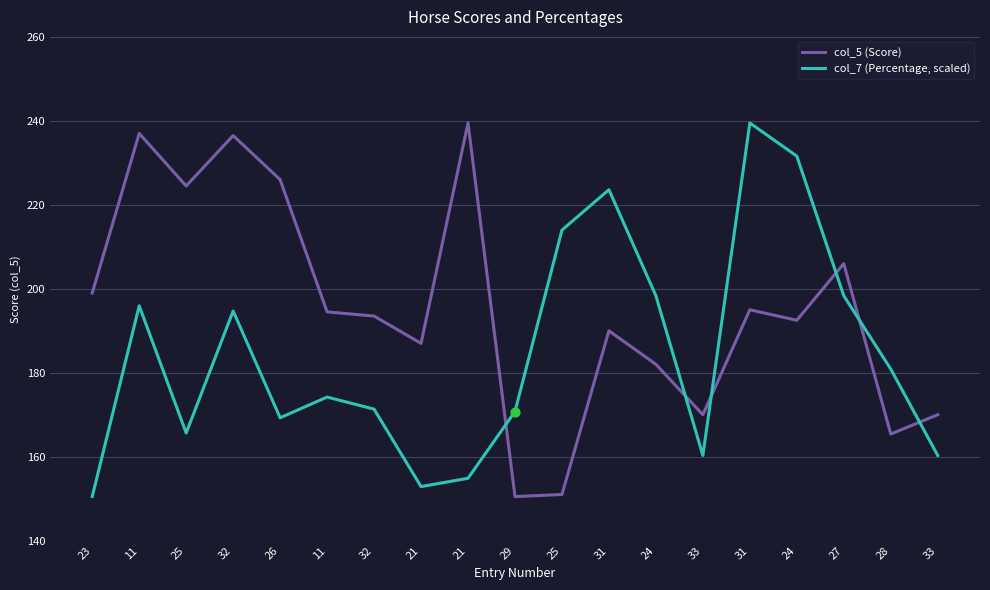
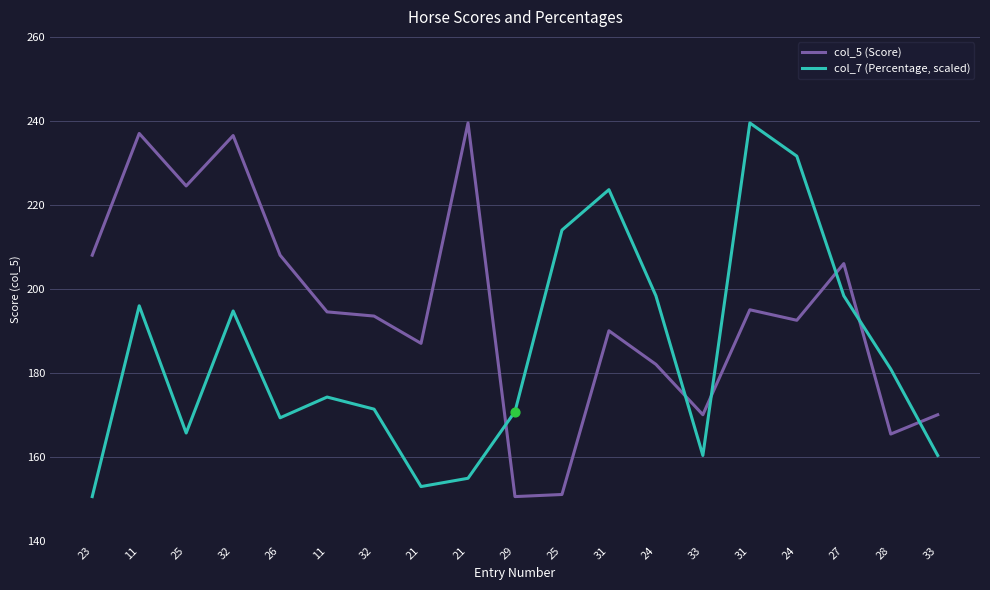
col_5 (Score), 23: 199 -> 208
col_5 (Score), 26: 226 -> 208
